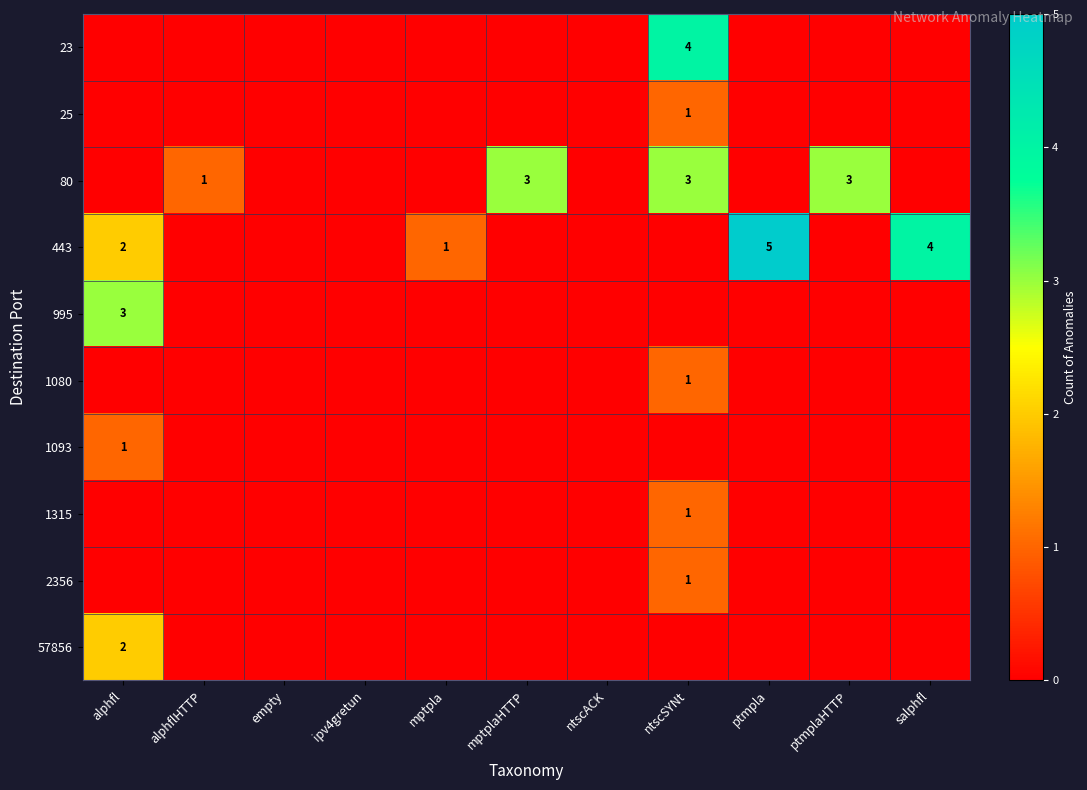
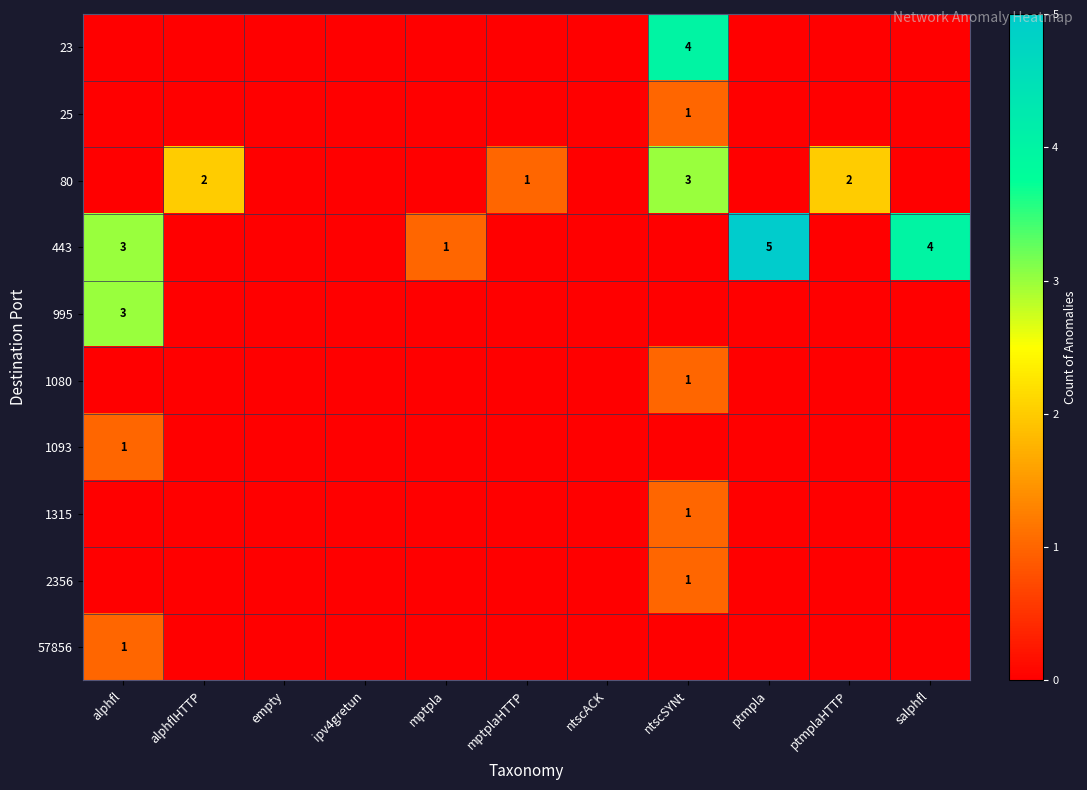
80, alphflHTTP: 1 -> 2
80, mptplaHTTP: 3 -> 1
80, ptmplaHTTP: 3 -> 2
443, alphfl: 2 -> 3
57856, alphfl: 2 -> 1
